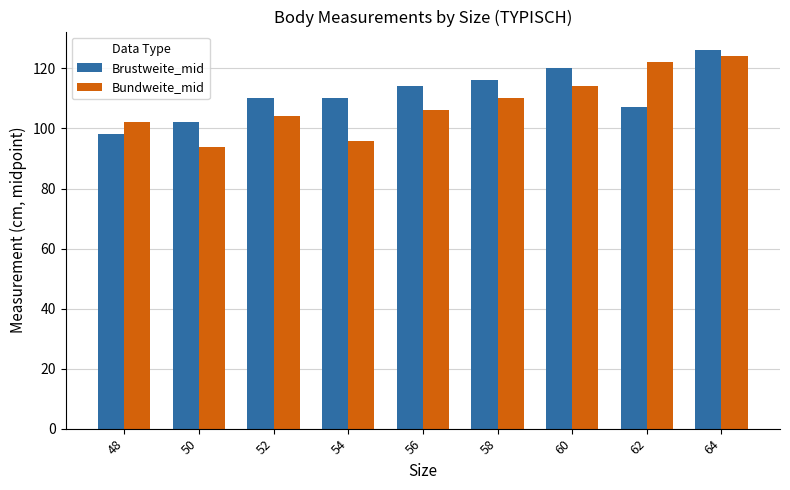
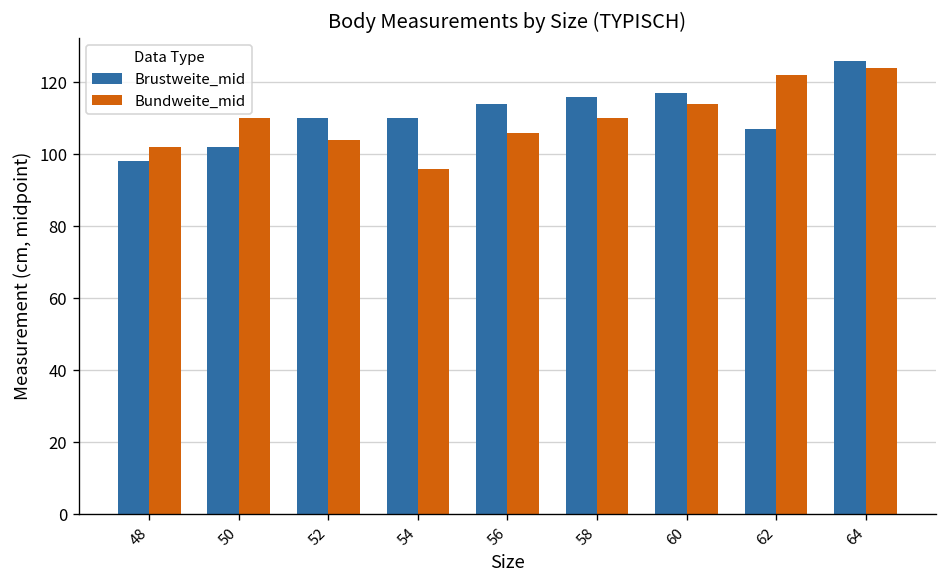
Bundweite_mid, 50: 94 -> 110
Brustweite_mid, 60: 120 -> 117
